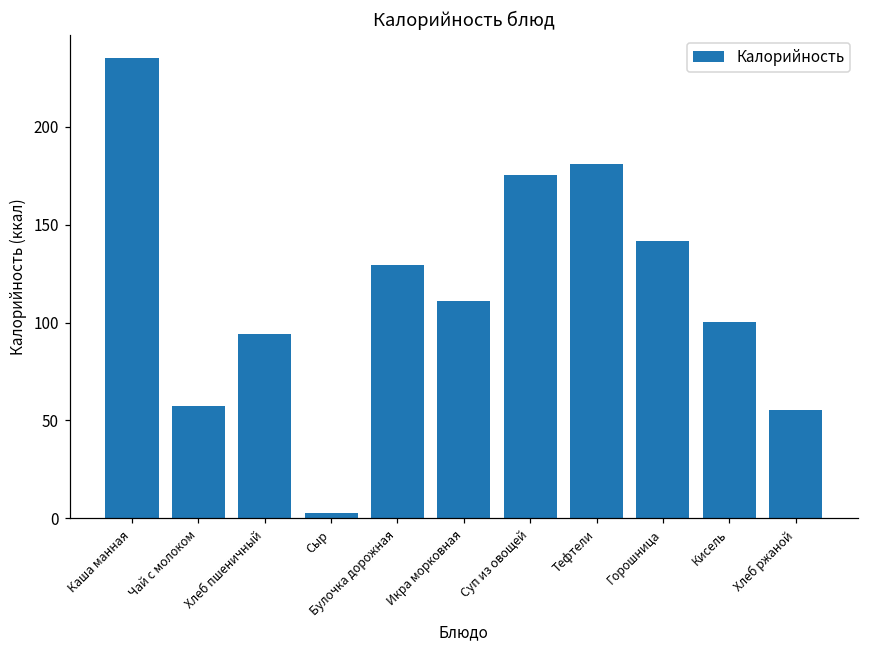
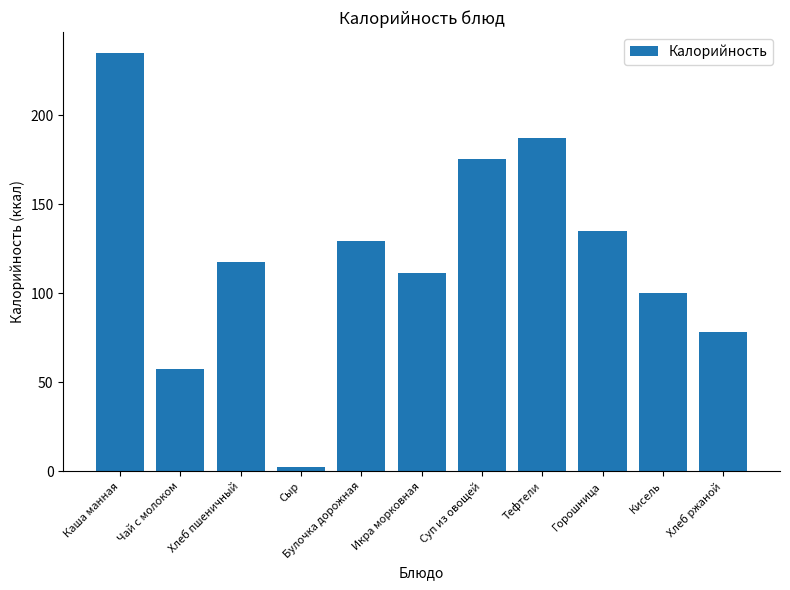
Хлеб пшеничный: 94 -> 117
Тефтели: 181 -> 187
Горошница: 142 -> 135
Хлеб ржаной: 55 -> 78
